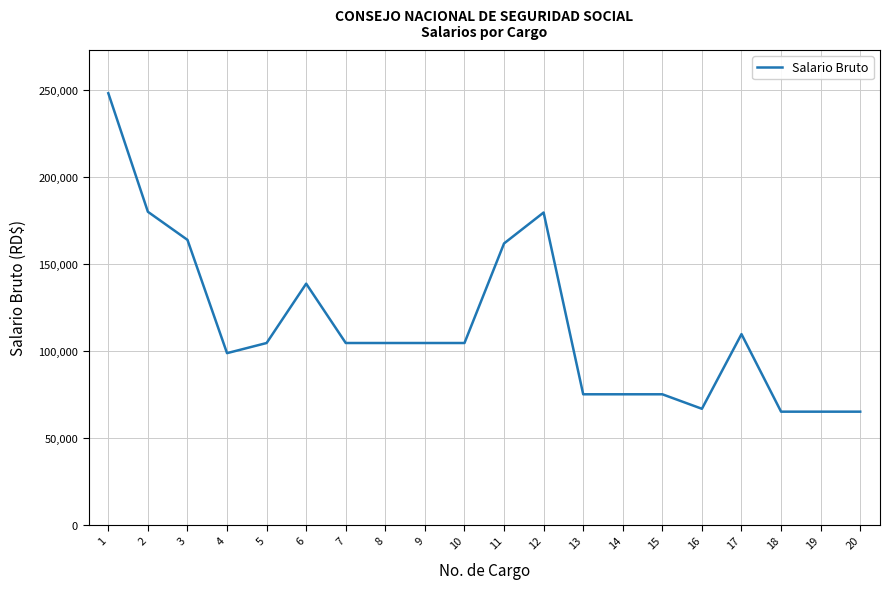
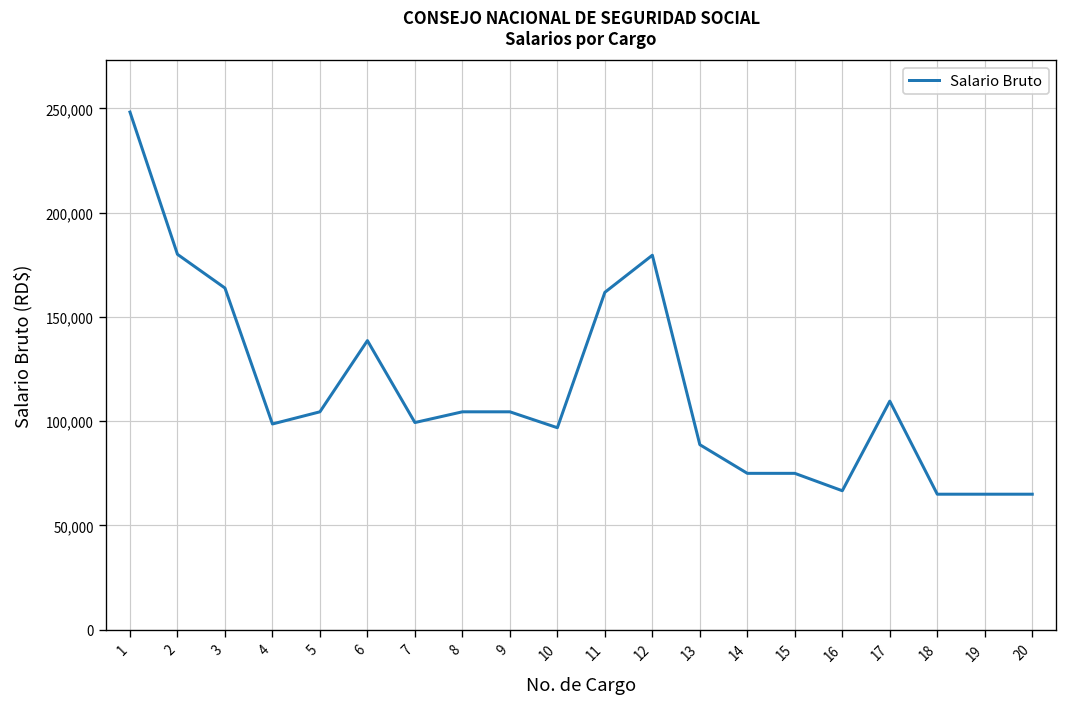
7: 105,000 -> 99,000
10: 105,000 -> 97,000
13: 75,000 -> 89,000
